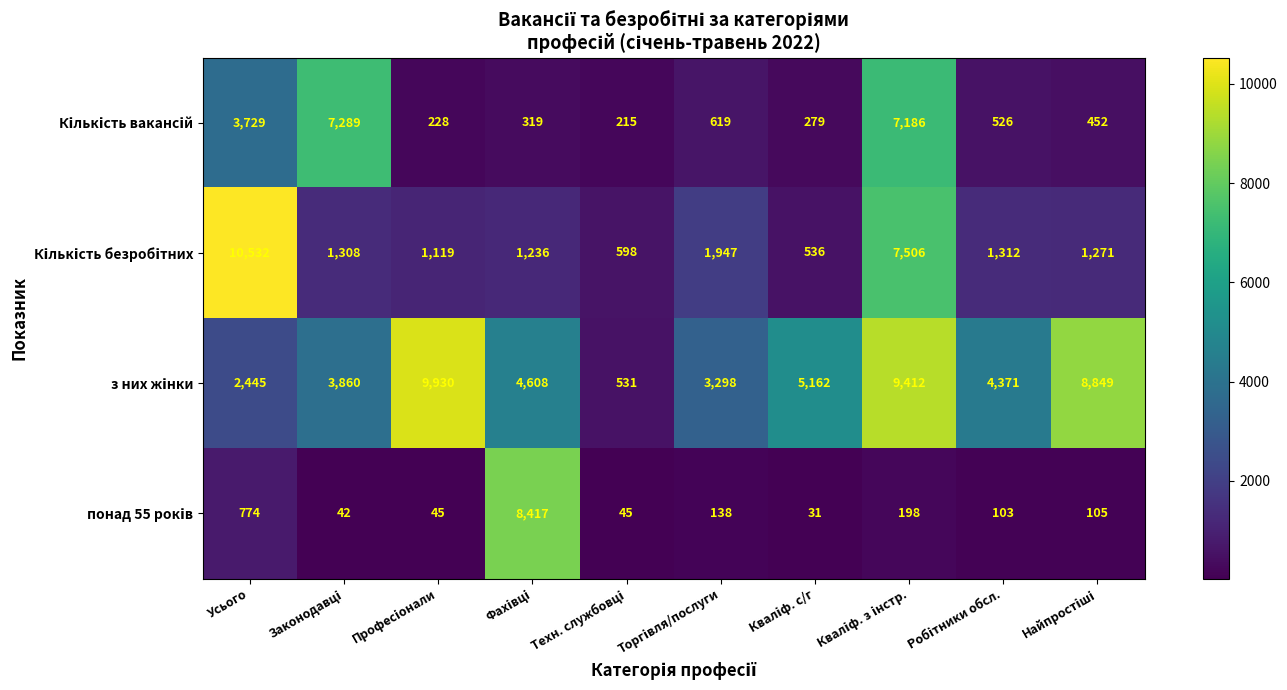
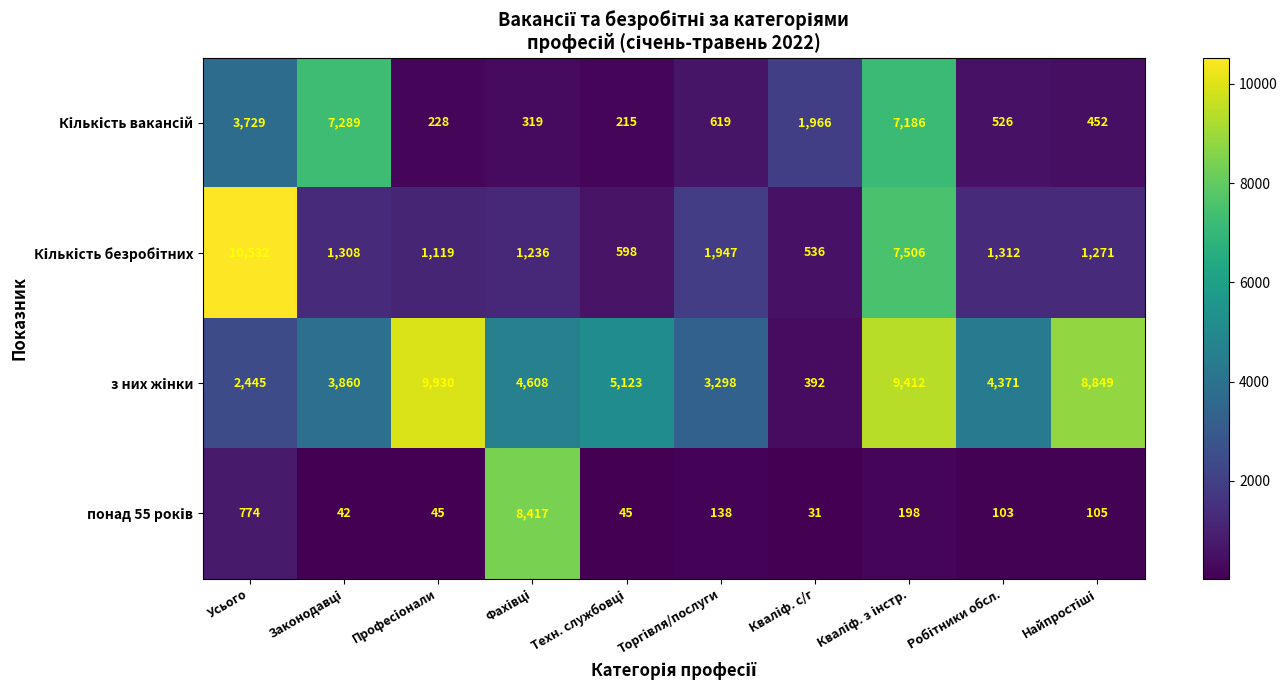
Кількість вакансій, Кваліф. с/г: 279 -> 1,966
з них жінки, Техн. службовці: 531 -> 5,123
з них жінки, Кваліф. с/г: 5,162 -> 392
